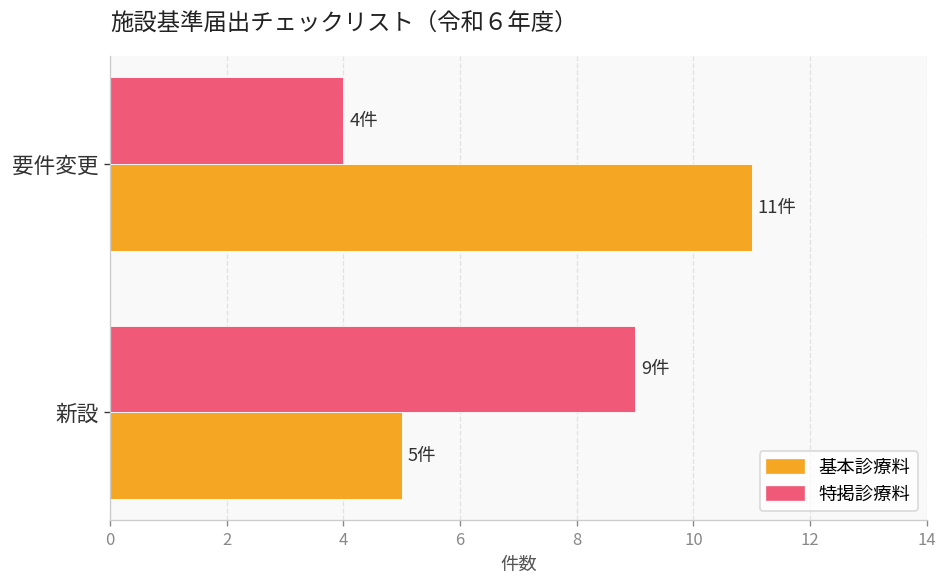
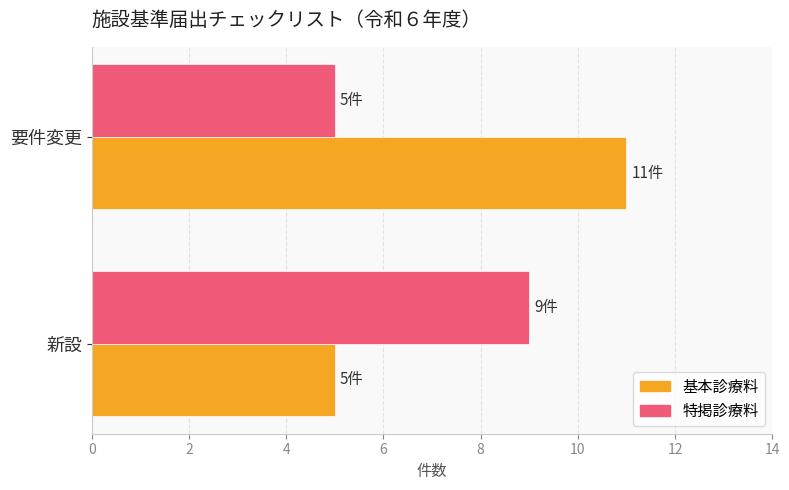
特掲診療料, 要件変更: 4件 -> 5件
